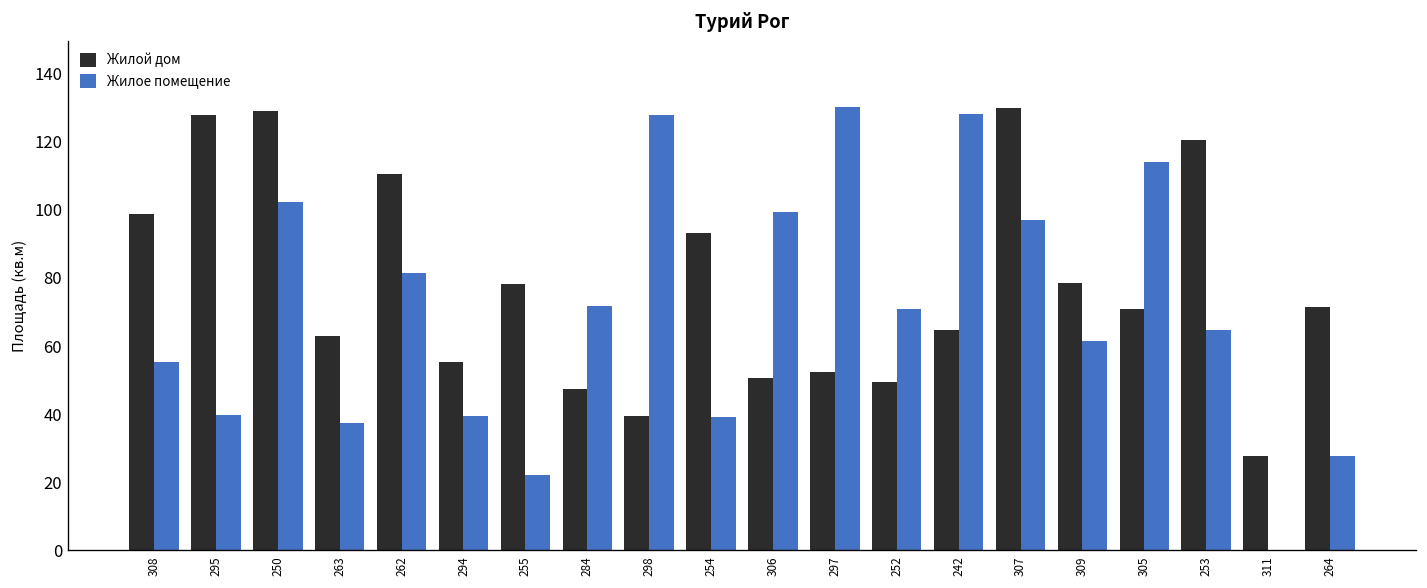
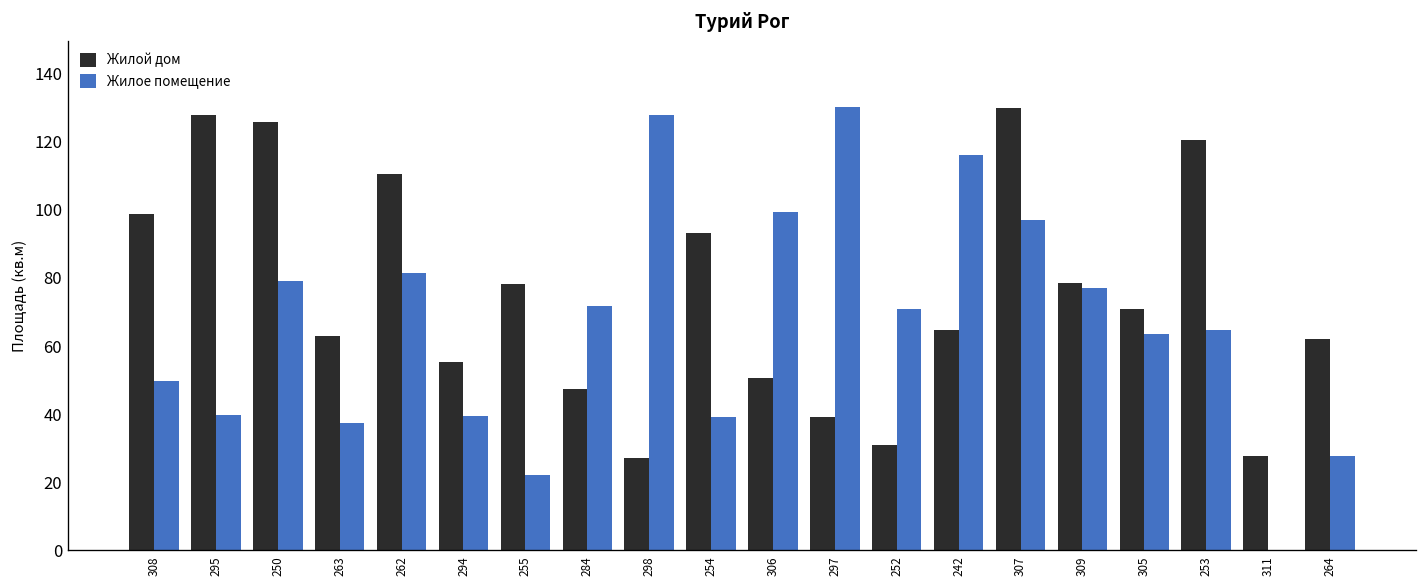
Жилое помещение, 308: 55 -> 50
Жилой дом, 250: 129 -> 126
Жилое помещение, 250: 102 -> 79
Жилой дом, 298: 40 -> 27
Жилой дом, 297: 52 -> 39
Жилой дом, 252: 49 -> 31
Жилое помещение, 242: 128 -> 116
Жилое помещение, 309: 62 -> 77
Жилое помещение, 305: 114 -> 64
Жилой дом, 264: 72 -> 62
